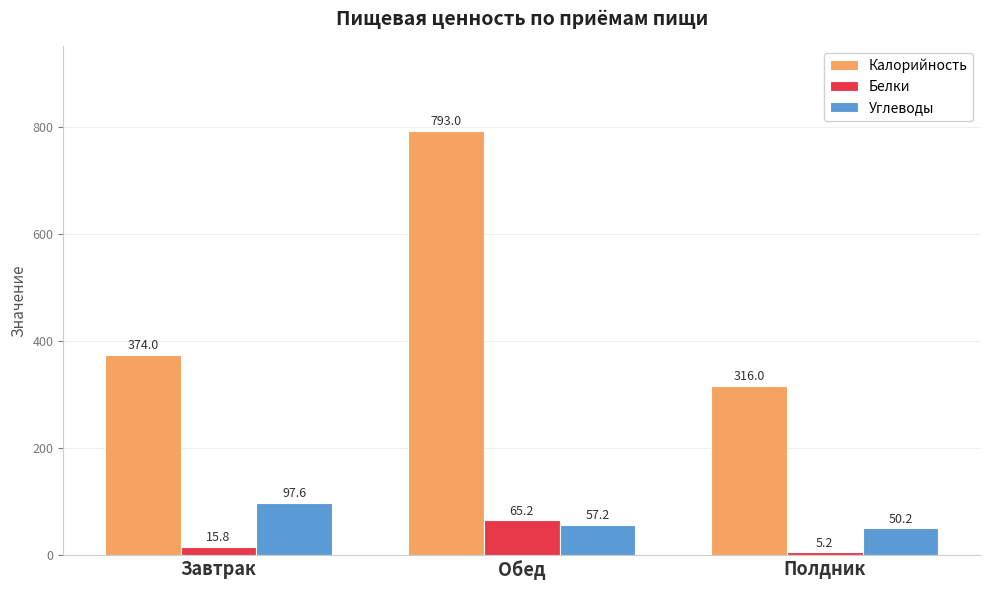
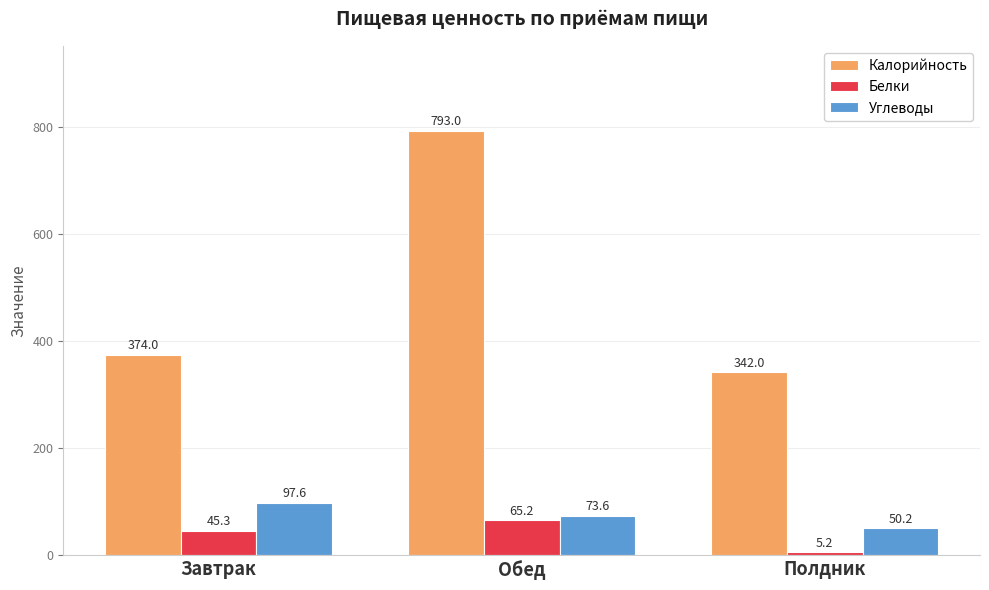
Белки, Завтрак: 15.8 -> 45.3
Углеводы, Обед: 57.2 -> 73.6
Калорийность, Полдник: 316.0 -> 342.0
